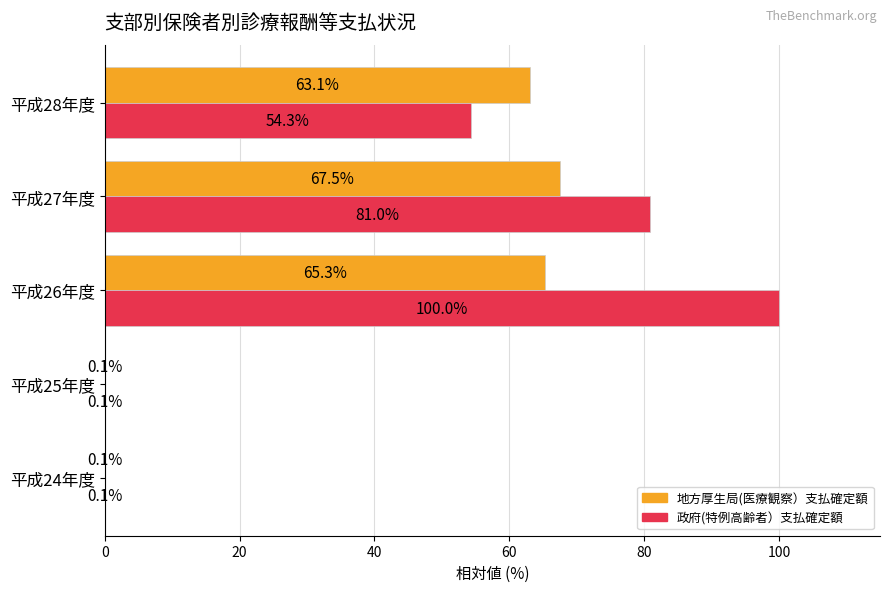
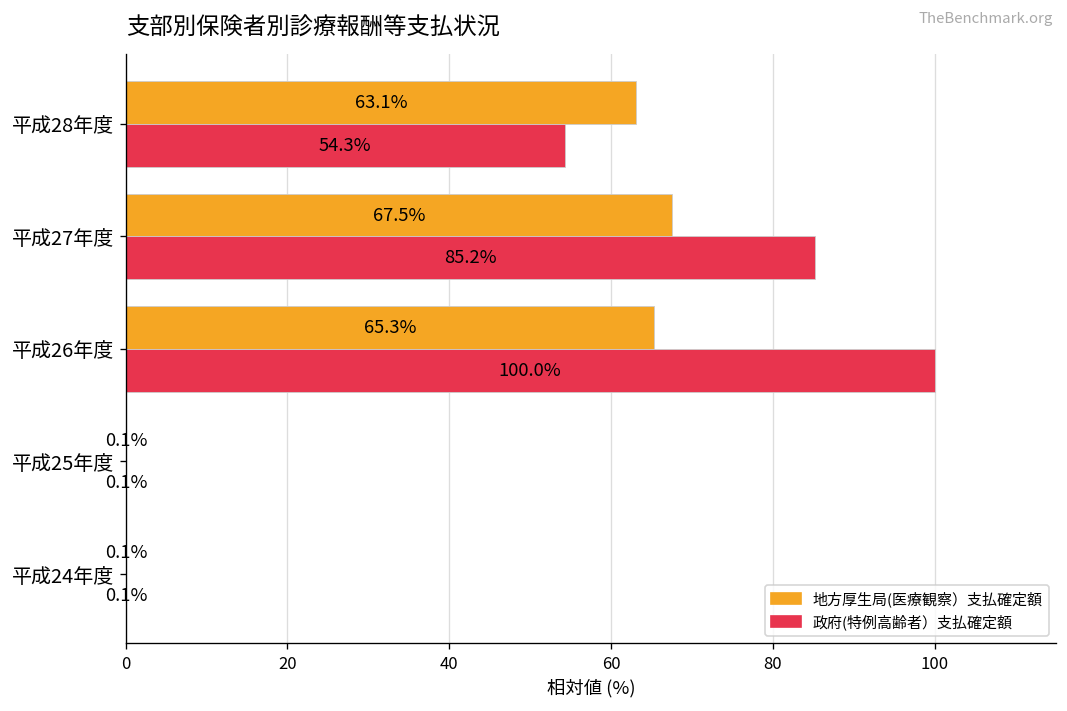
政府(特例高齢者）支払確定額, 平成27年度: 81.0% -> 85.2%
